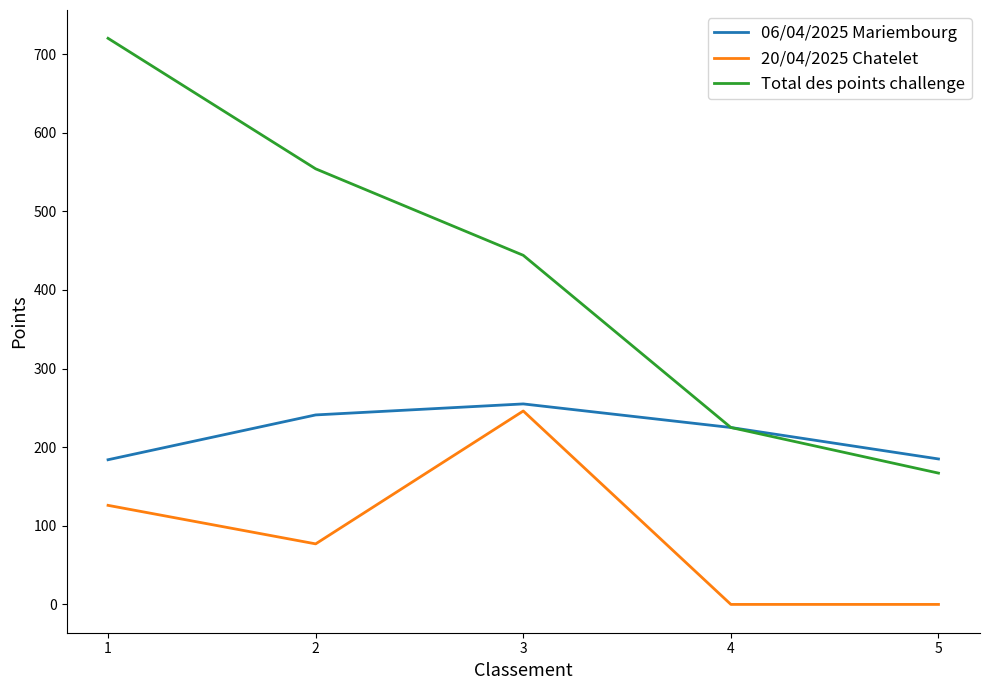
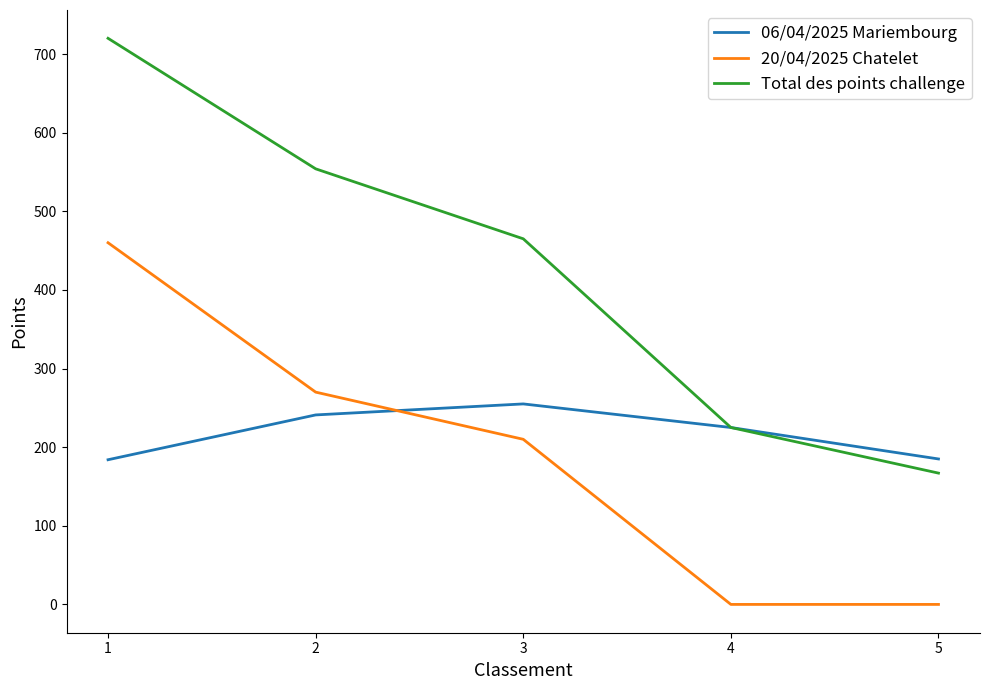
20/04/2025 Chatelet, 1: 130 -> 460
20/04/2025 Chatelet, 2: 80 -> 270
20/04/2025 Chatelet, 3: 250 -> 210
Total des points challenge, 3: 440 -> 470
